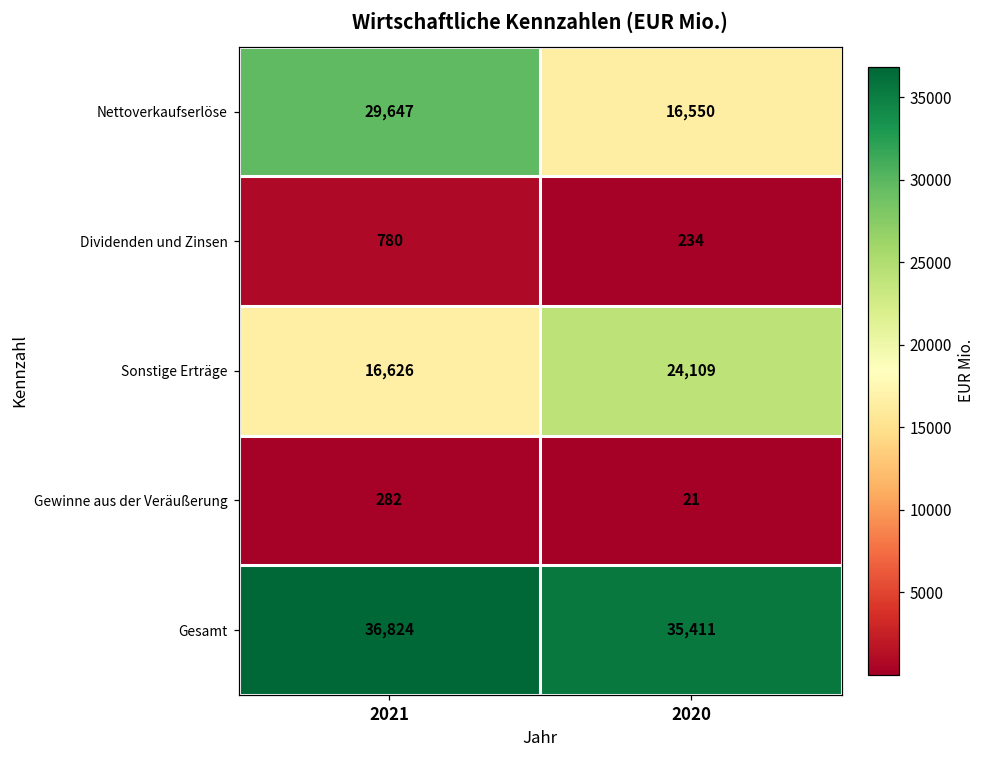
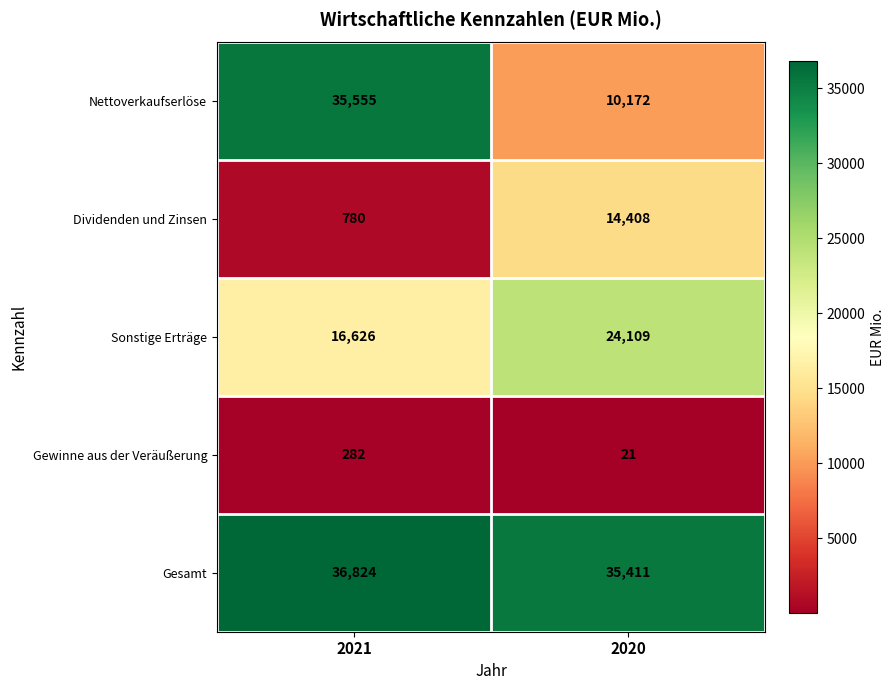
Nettoverkaufserlöse, 2021: 29,647 -> 35,555
Nettoverkaufserlöse, 2020: 16,550 -> 10,172
Dividenden und Zinsen, 2020: 234 -> 14,408
